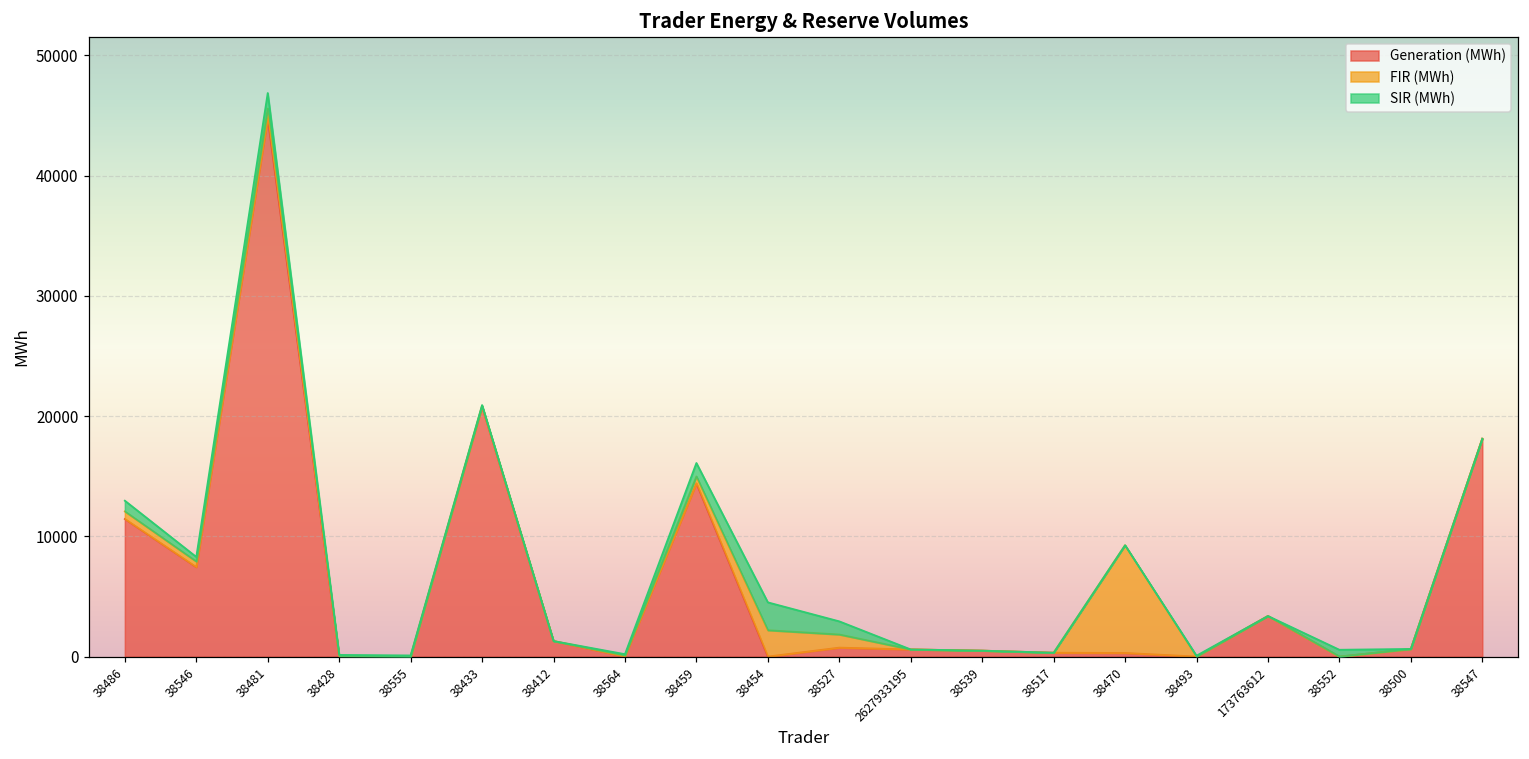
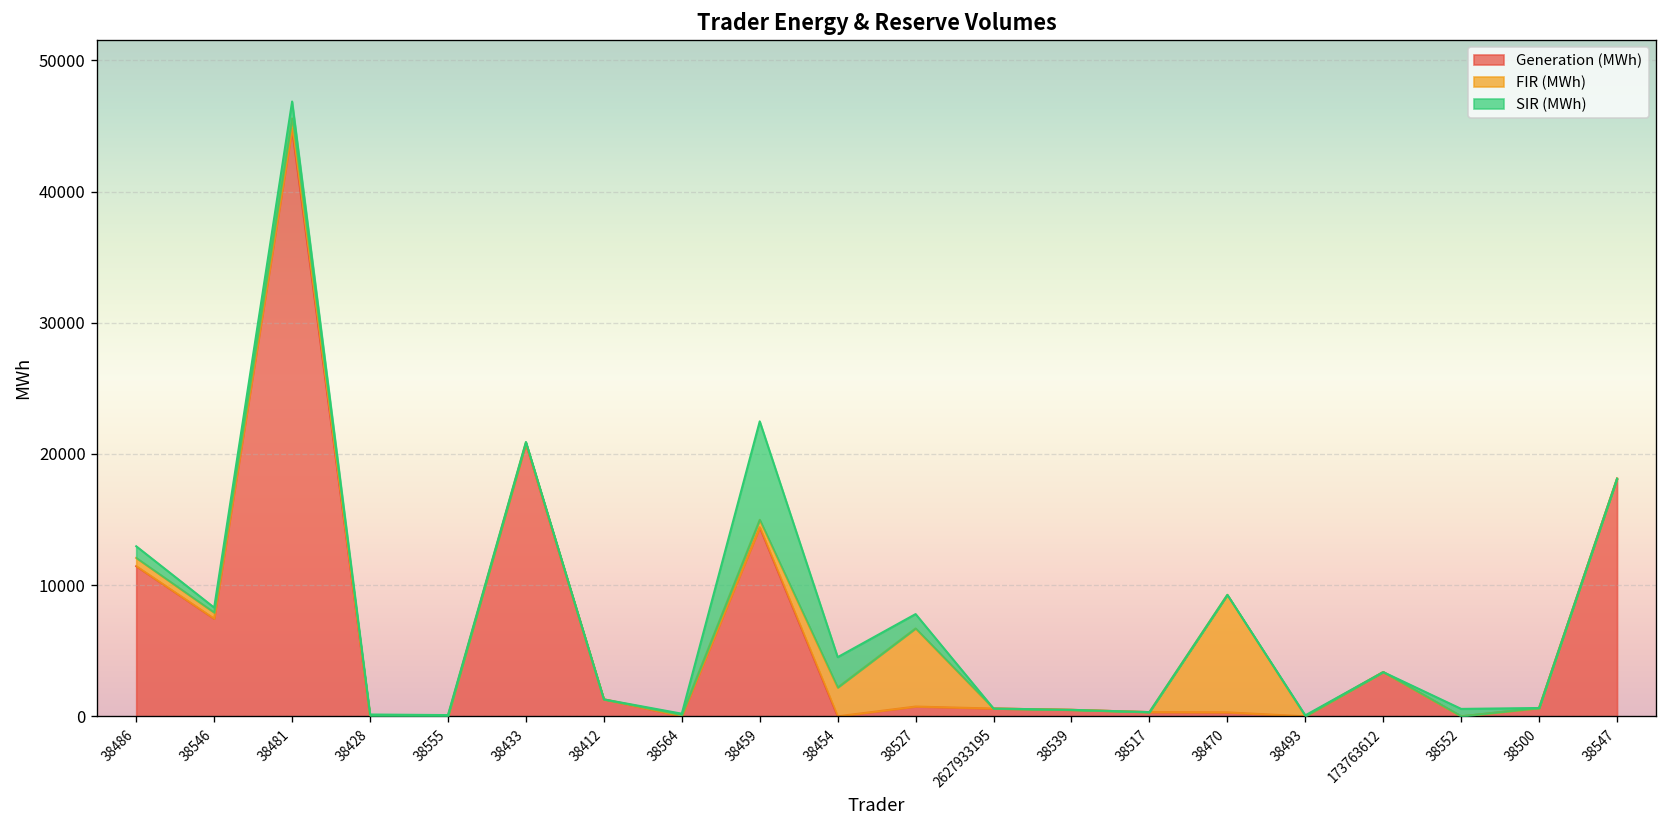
SIR (MWh), 38459: 1100 -> 7500
FIR (MWh), 38527: 1100 -> 6000
